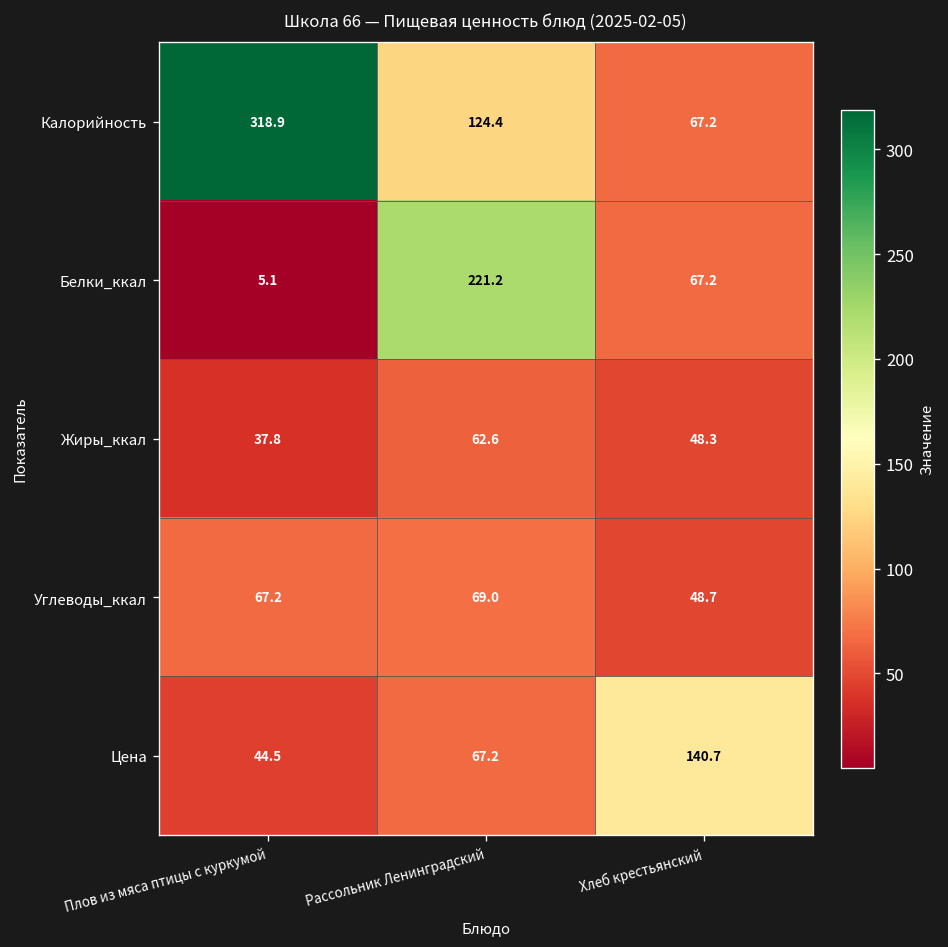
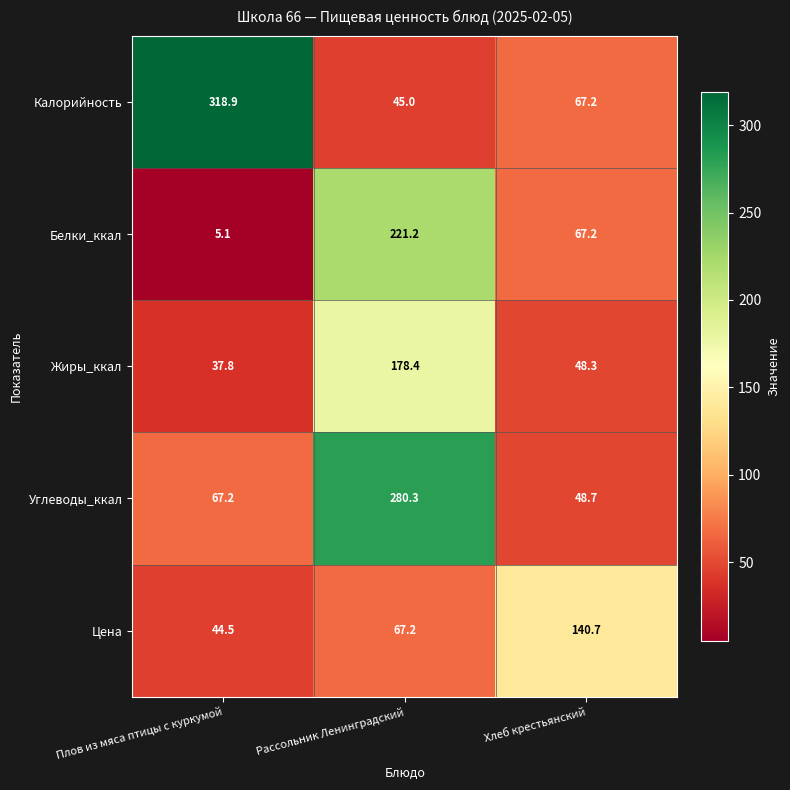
Калорийность, Рассольник Ленинградский: 124.4 -> 45.0
Жиры_ккал, Рассольник Ленинградский: 62.6 -> 178.4
Углеводы_ккал, Рассольник Ленинградский: 69.0 -> 280.3
